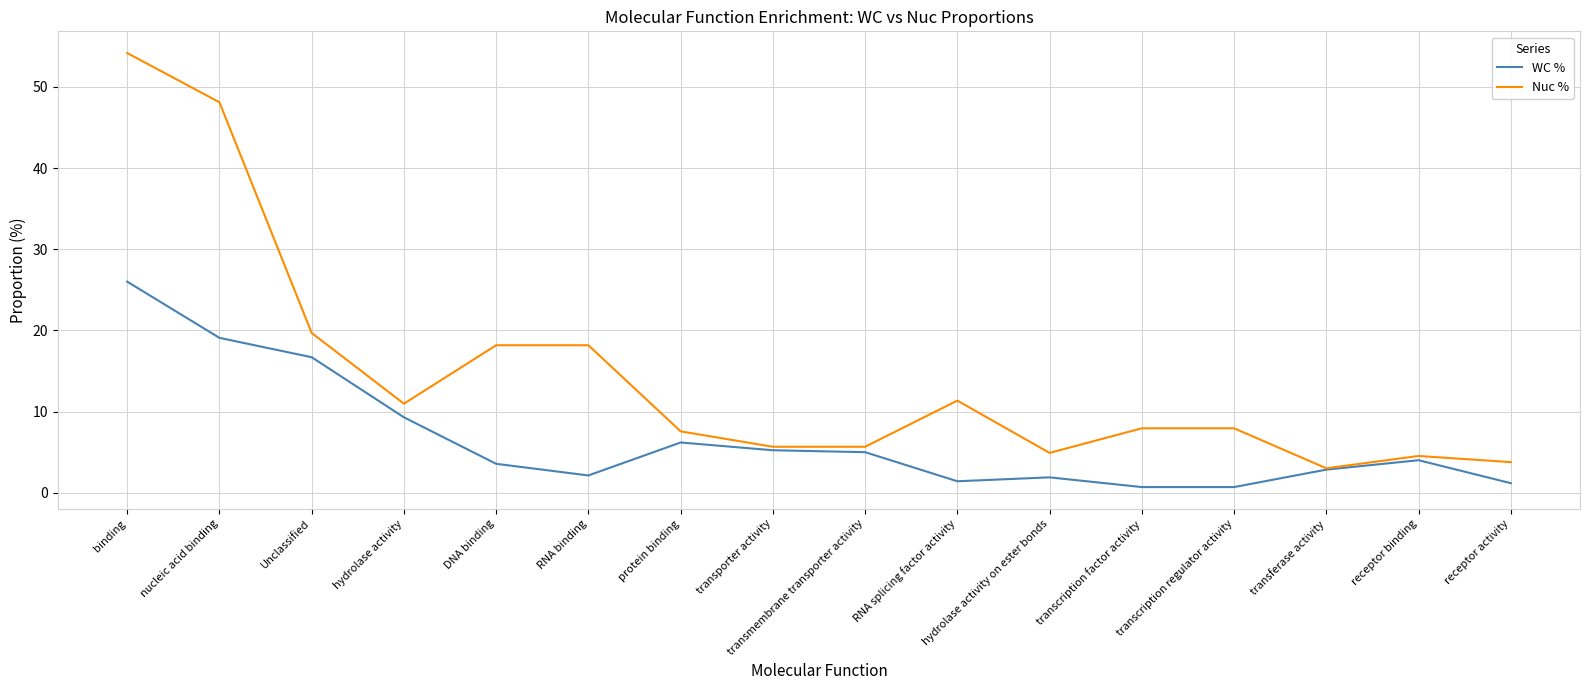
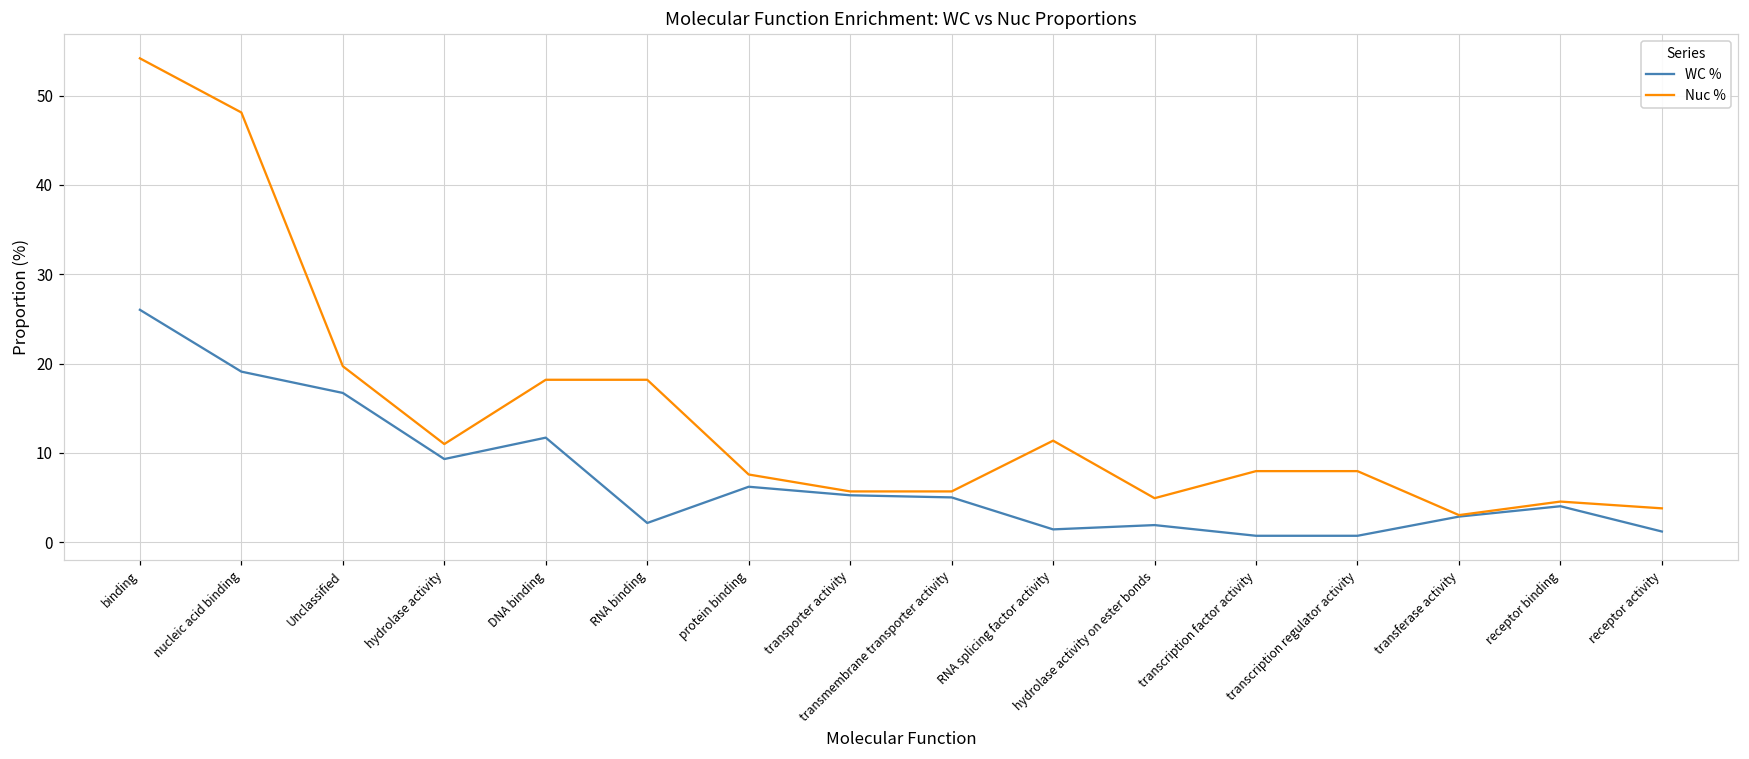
WC %, DNA binding: 4 -> 12
